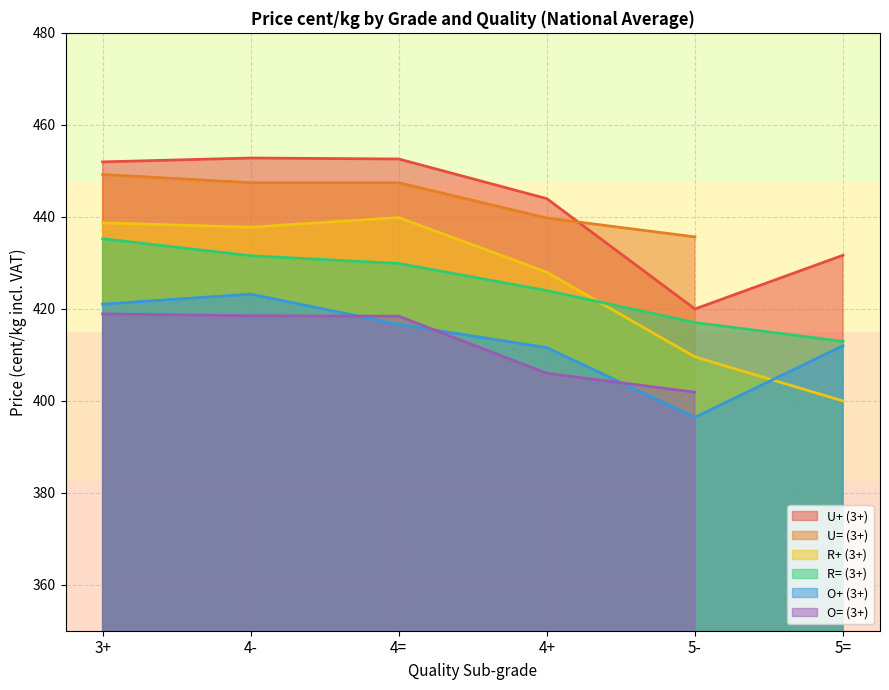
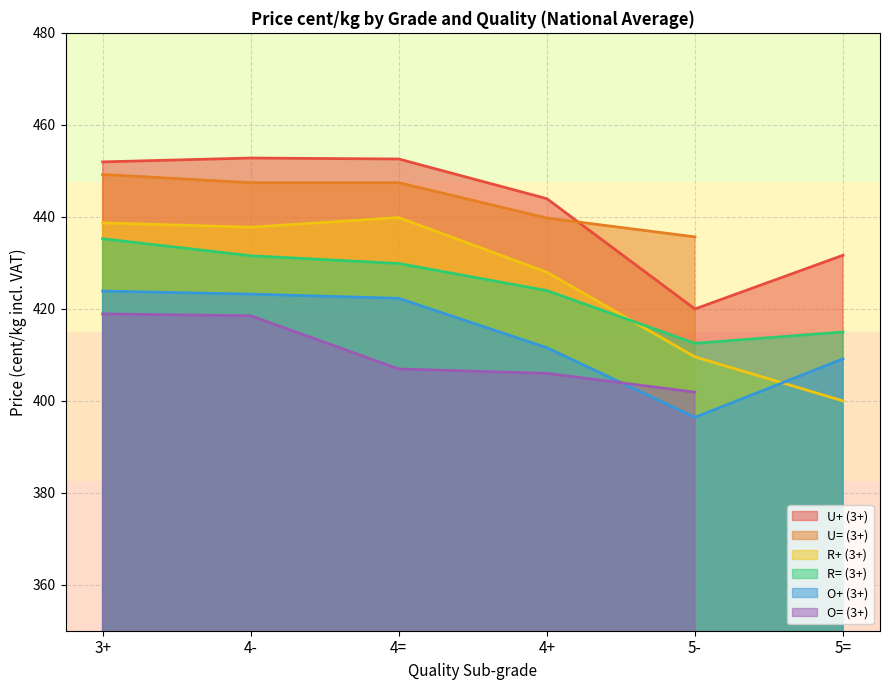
O+ (3+), 3+: 421 -> 424
O+ (3+), 4=: 417 -> 422
O= (3+), 4=: 418 -> 407
R= (3+), 5-: 417 -> 412
R= (3+), 5=: 413 -> 415
O+ (3+), 5=: 412 -> 409
